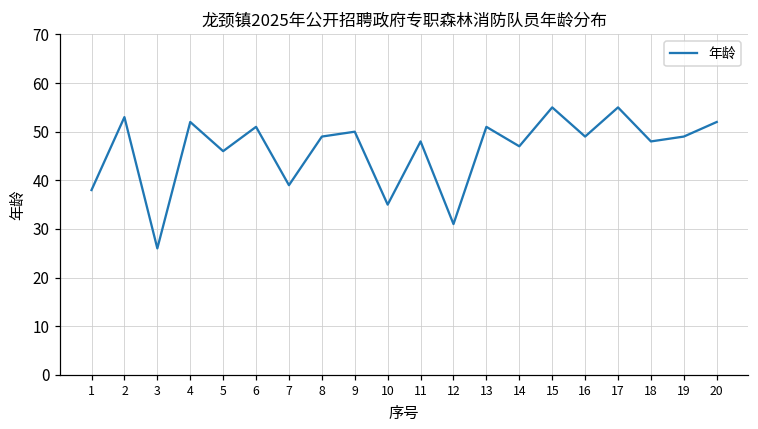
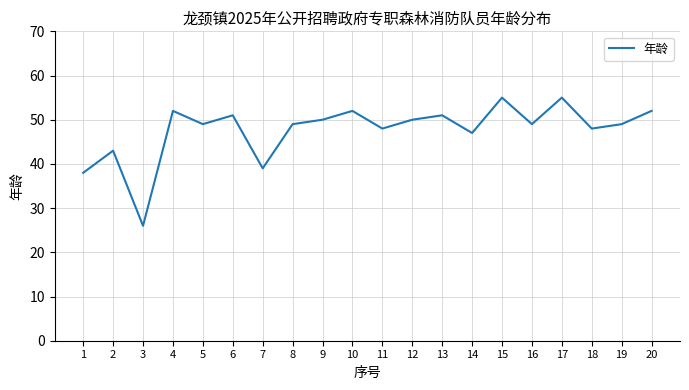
2: 53 -> 43
5: 46 -> 49
10: 35 -> 52
12: 31 -> 50
